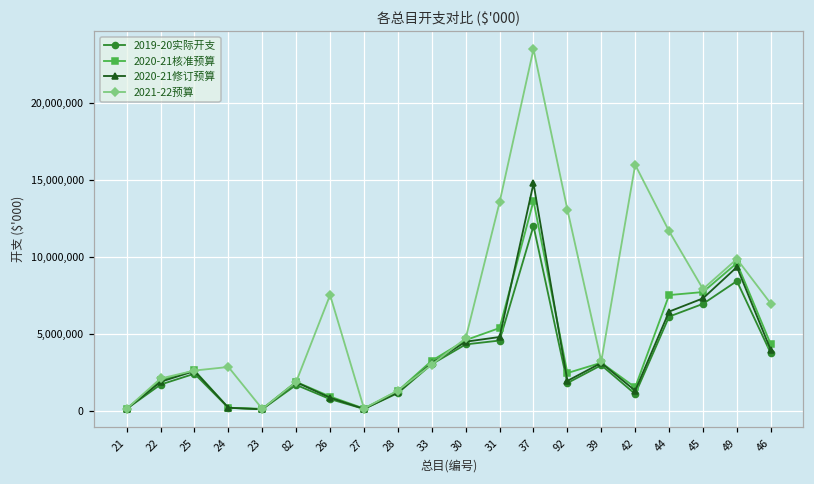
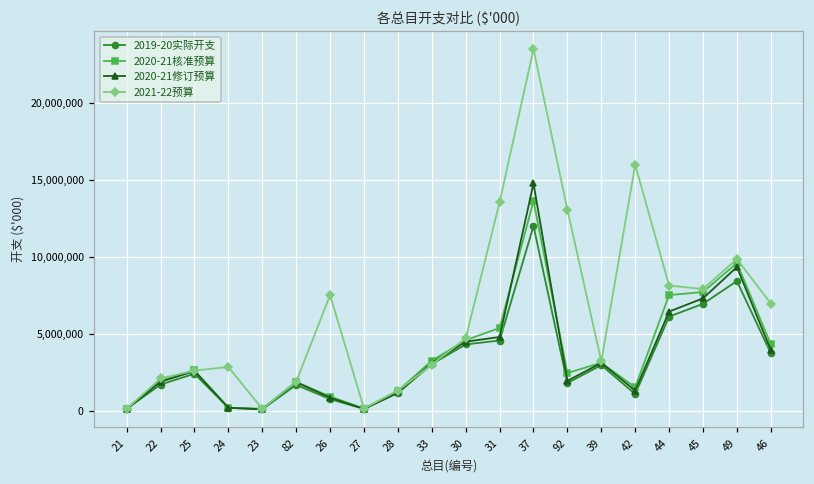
2021-22预算, 44: 11,700,000 -> 8,100,000
